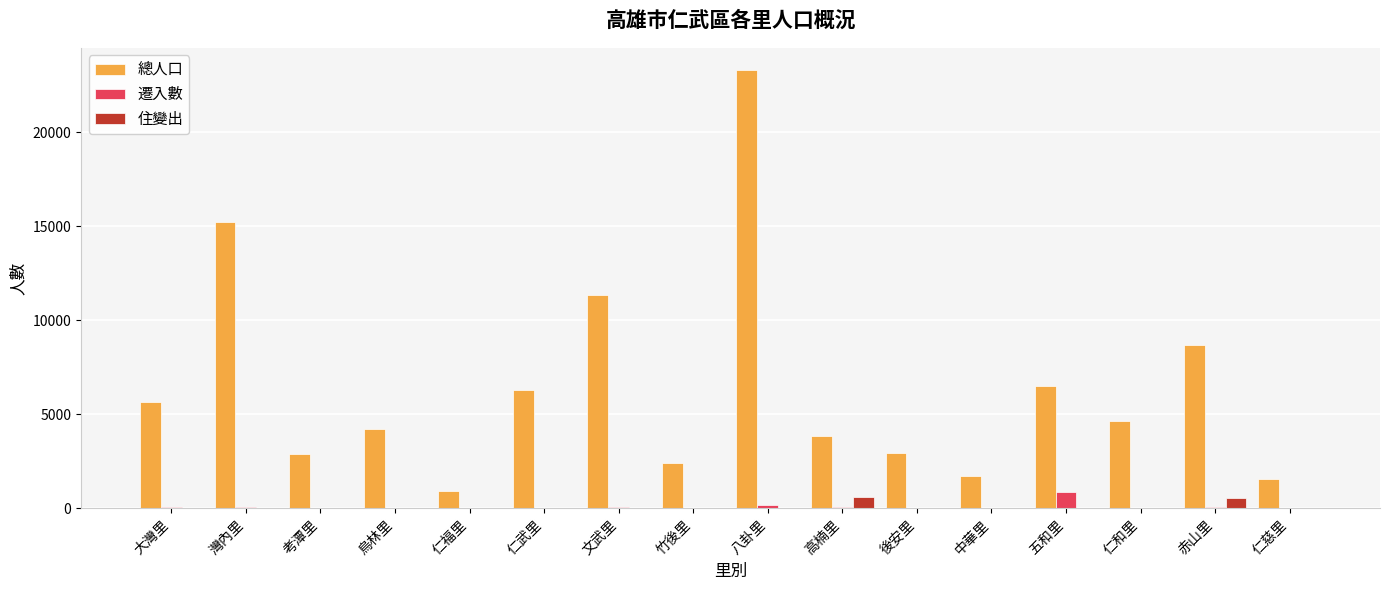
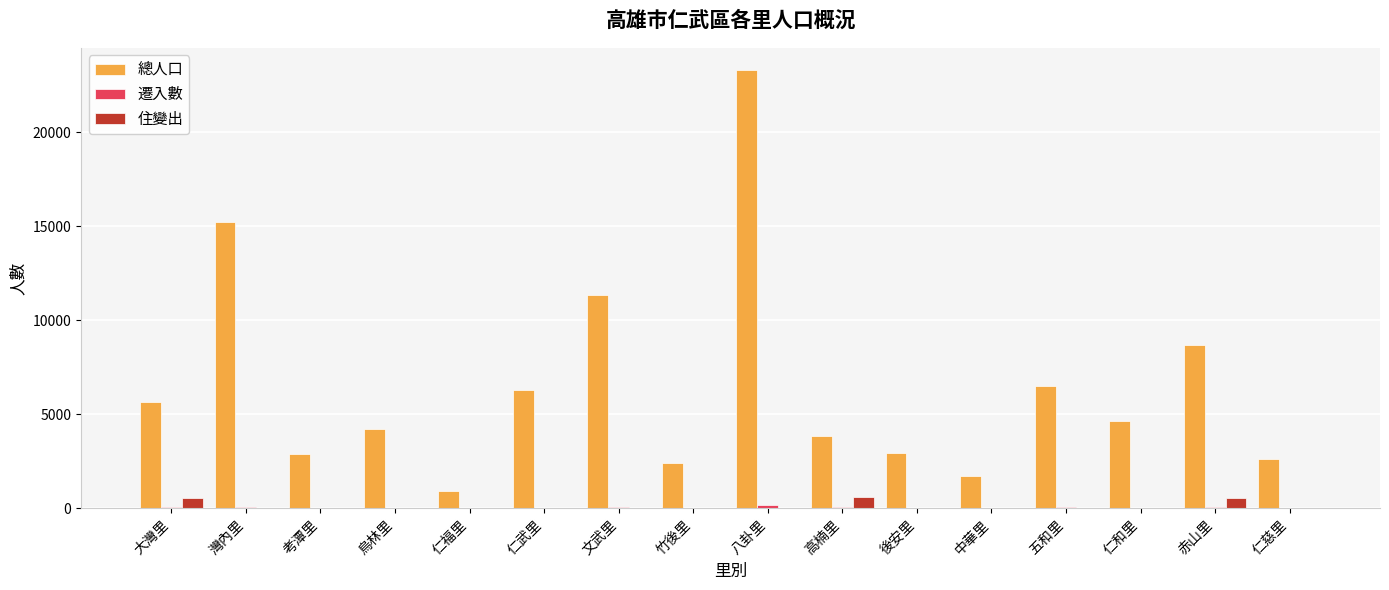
住變出, 大灣里: 0 -> 600
遷入數, 五和里: 800 -> 100
總人口, 仁慈里: 1600 -> 2600
